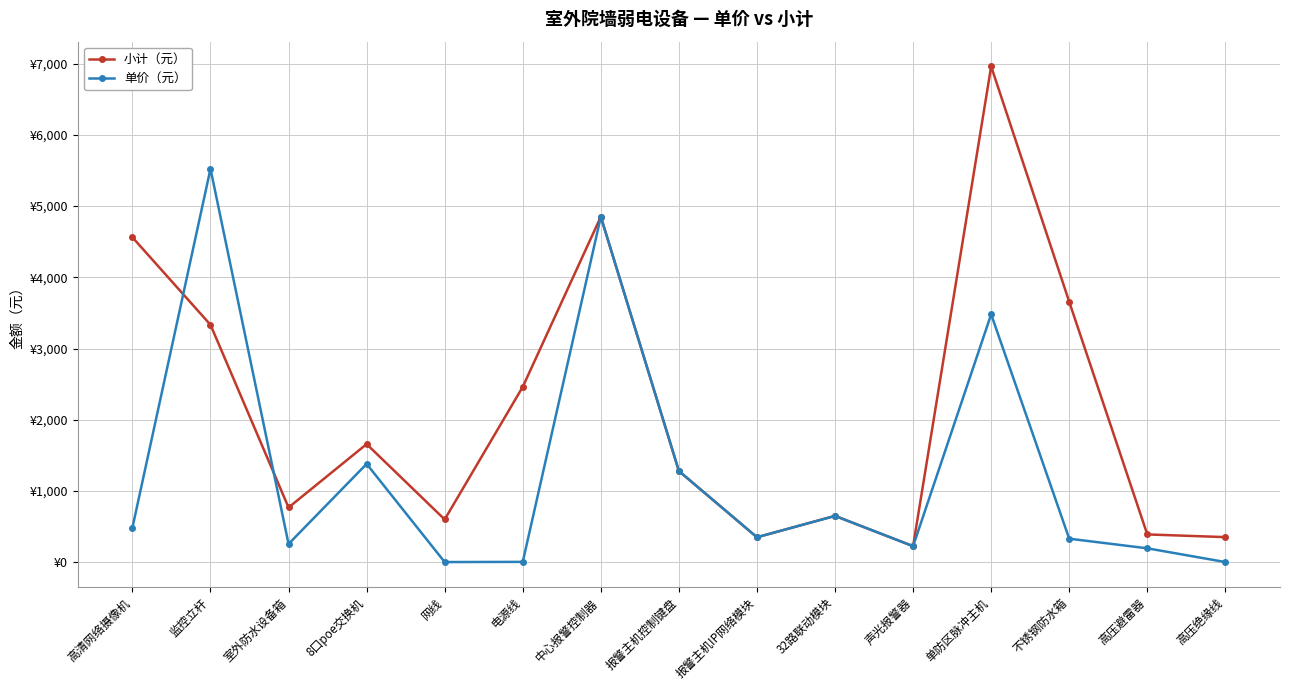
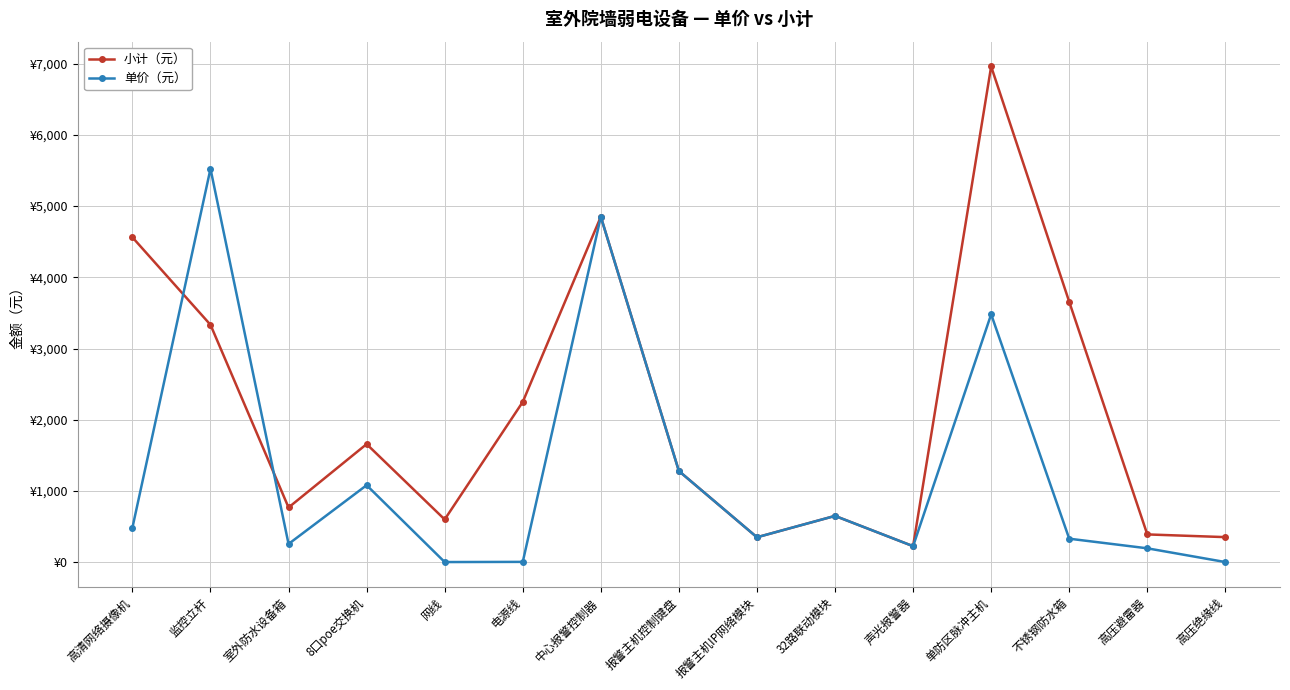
单价（元）, 8口poe交换机: ¥1,400 -> ¥1,100
小计（元）, 电源线: ¥2,500 -> ¥2,300
